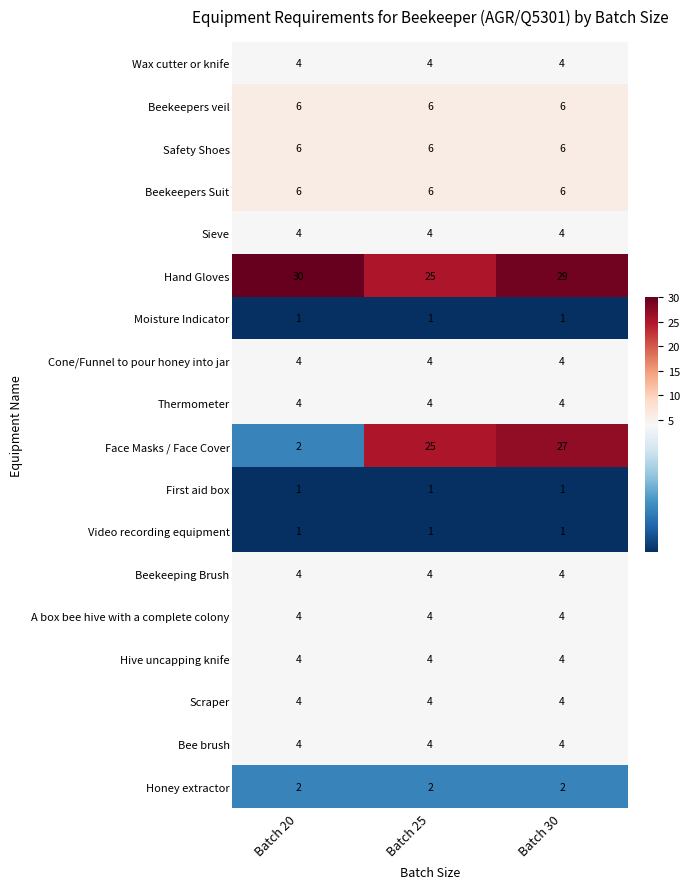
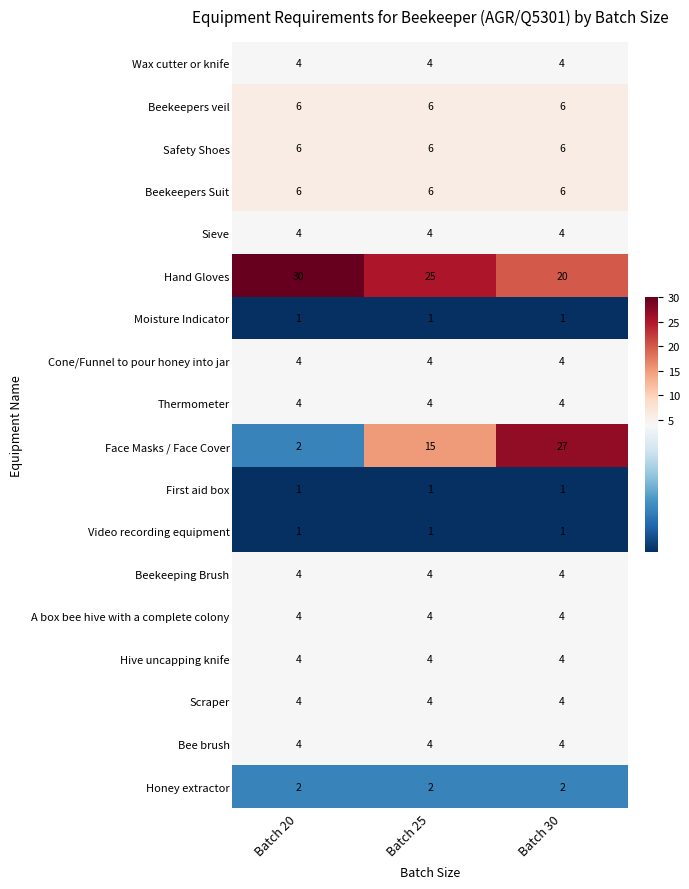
Hand Gloves, Batch 30: 29 -> 20
Face Masks / Face Cover, Batch 25: 25 -> 15
